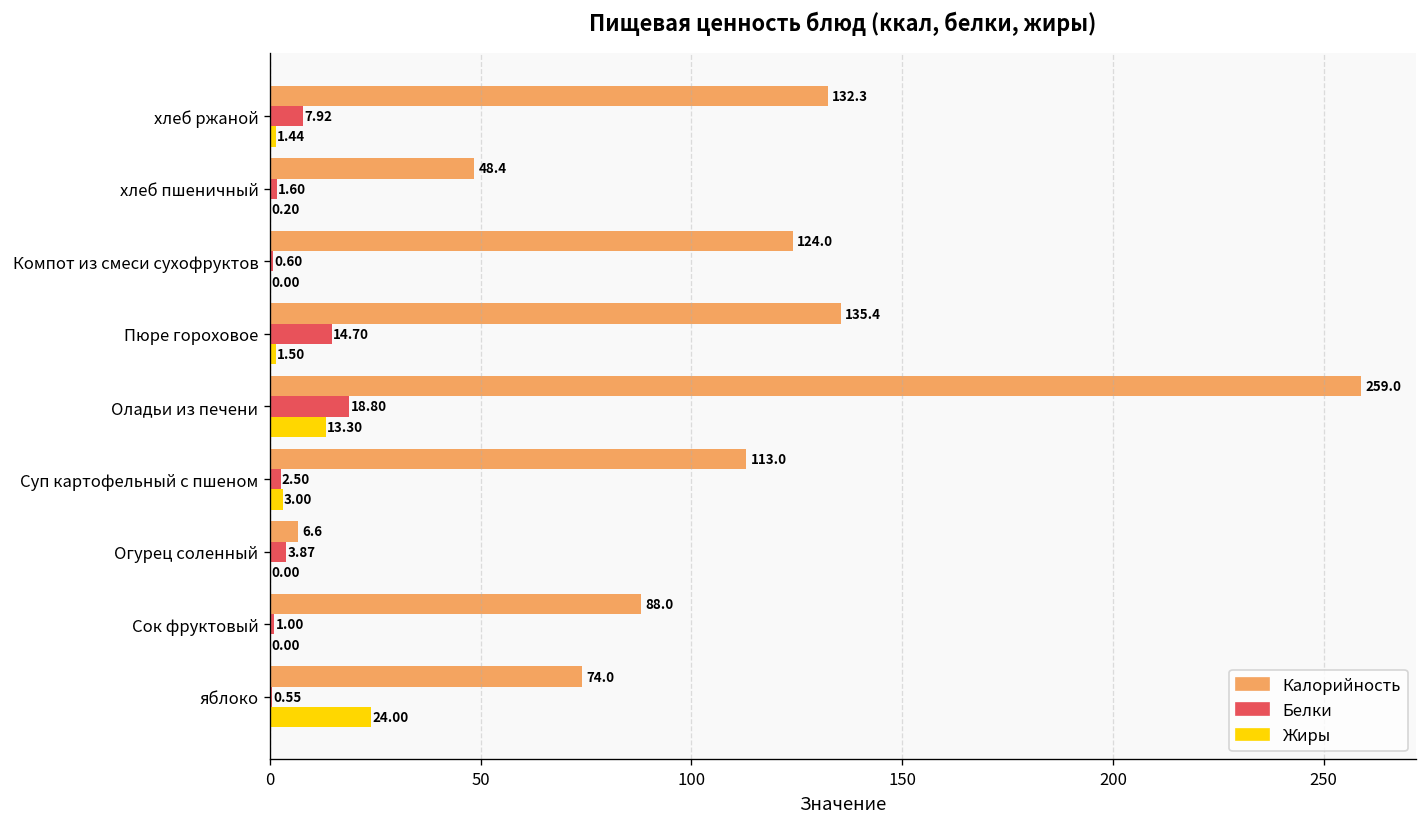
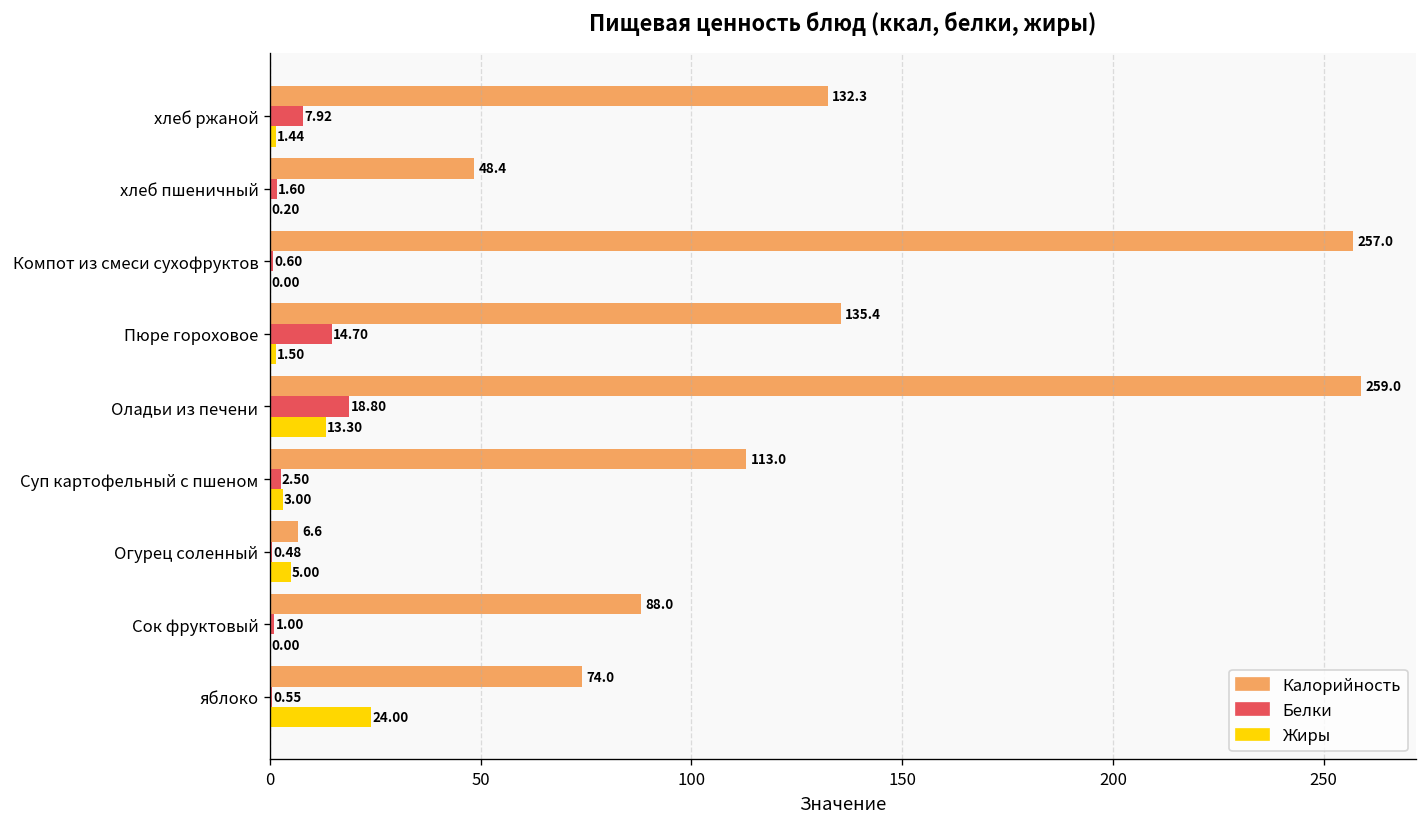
Калорийность, Компот из смеси сухофруктов: 124.0 -> 257.0
Белки, Огурец соленный: 3.87 -> 0.48
Жиры, Огурец соленный: 0.00 -> 5.00
